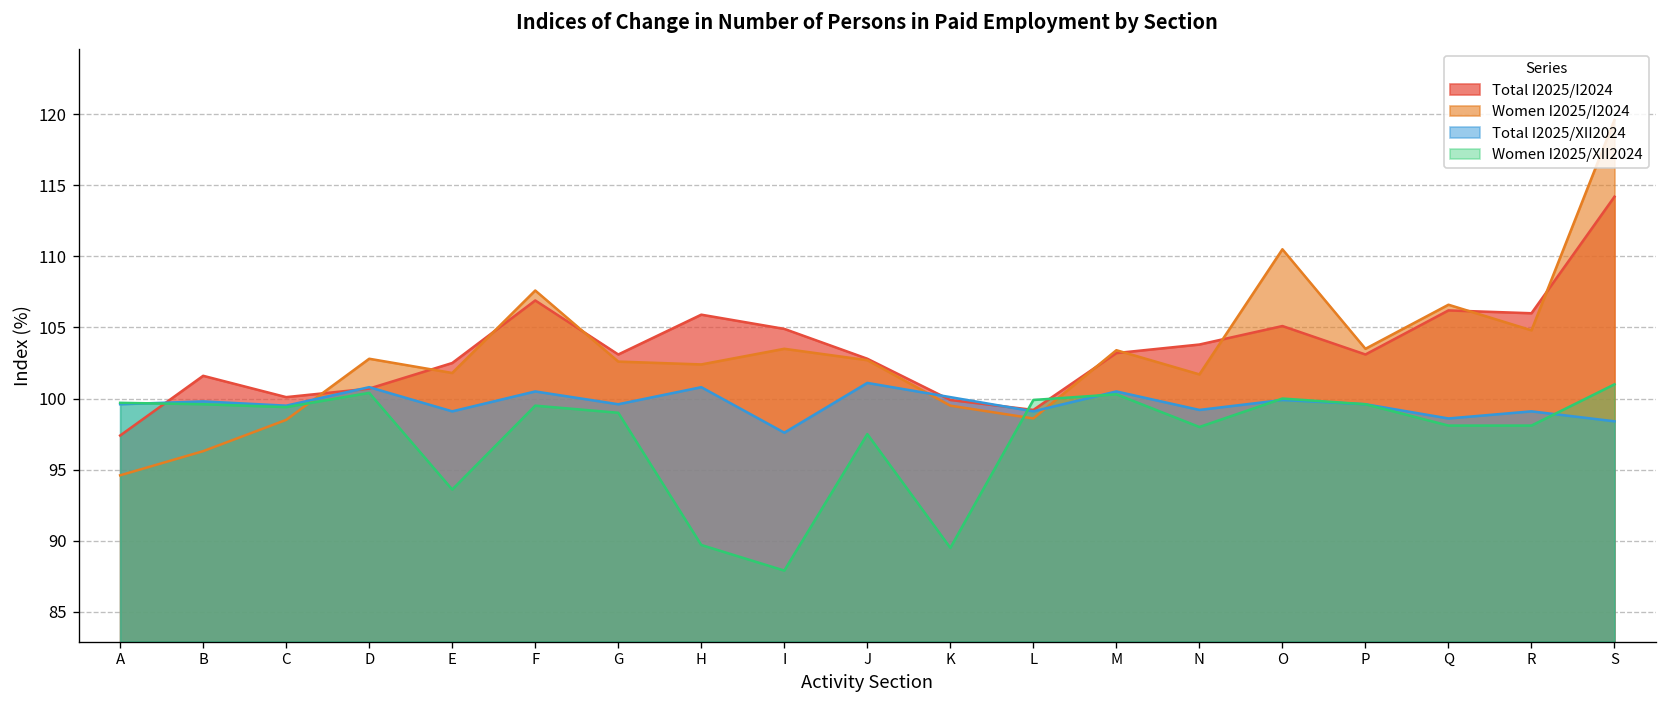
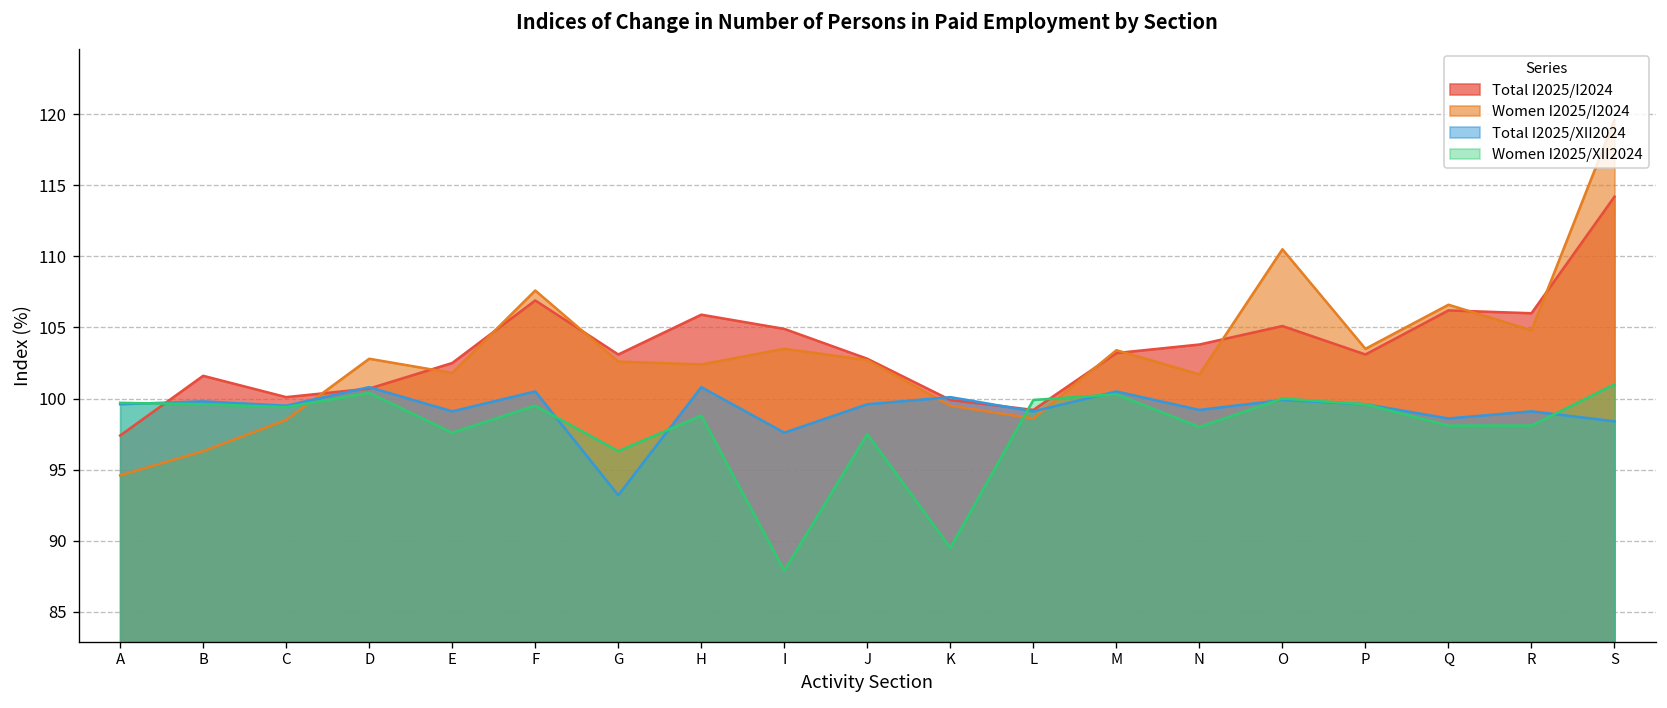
Women I2025/XII2024, E: 93.6 -> 97.6
Total I2025/XII2024, G: 99.6 -> 93.2
Women I2025/XII2024, G: 99.0 -> 96.3
Women I2025/XII2024, H: 89.7 -> 98.8
Total I2025/XII2024, J: 101.1 -> 99.6
